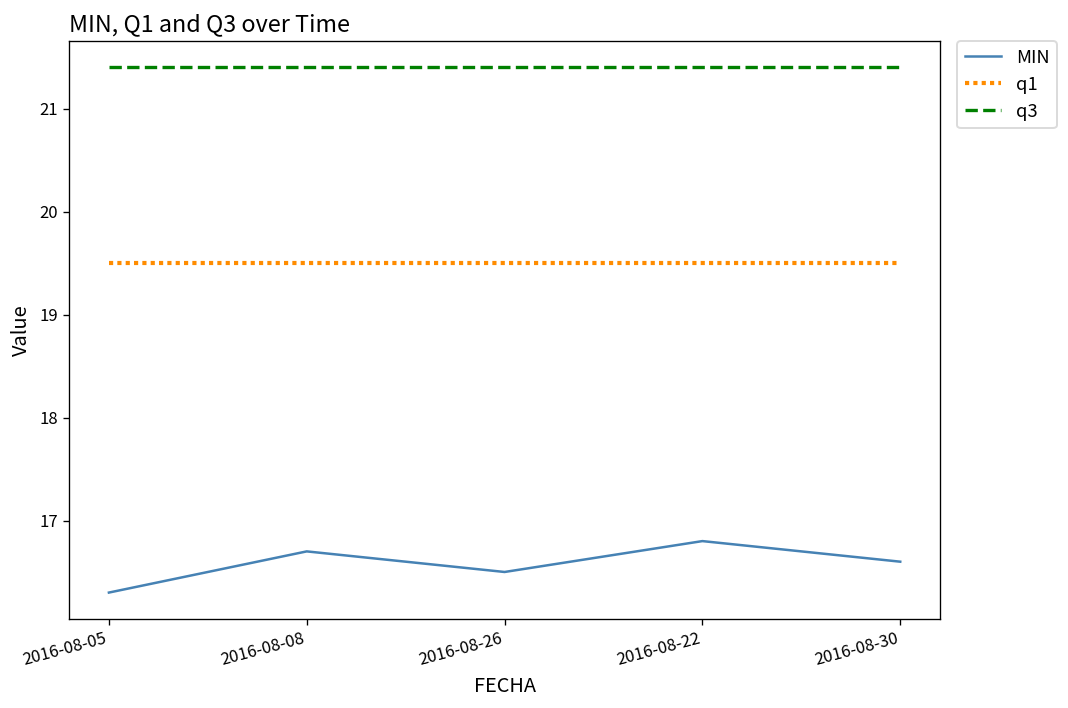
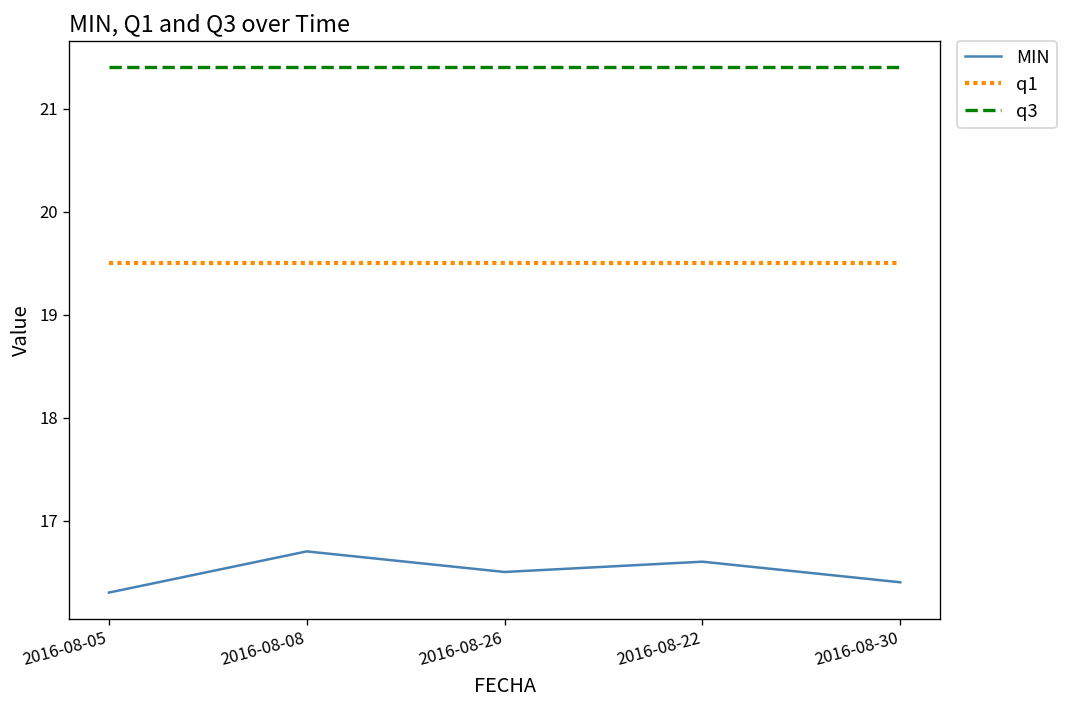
MIN, 2016-08-22: 16.8 -> 16.6
MIN, 2016-08-30: 16.6 -> 16.4
